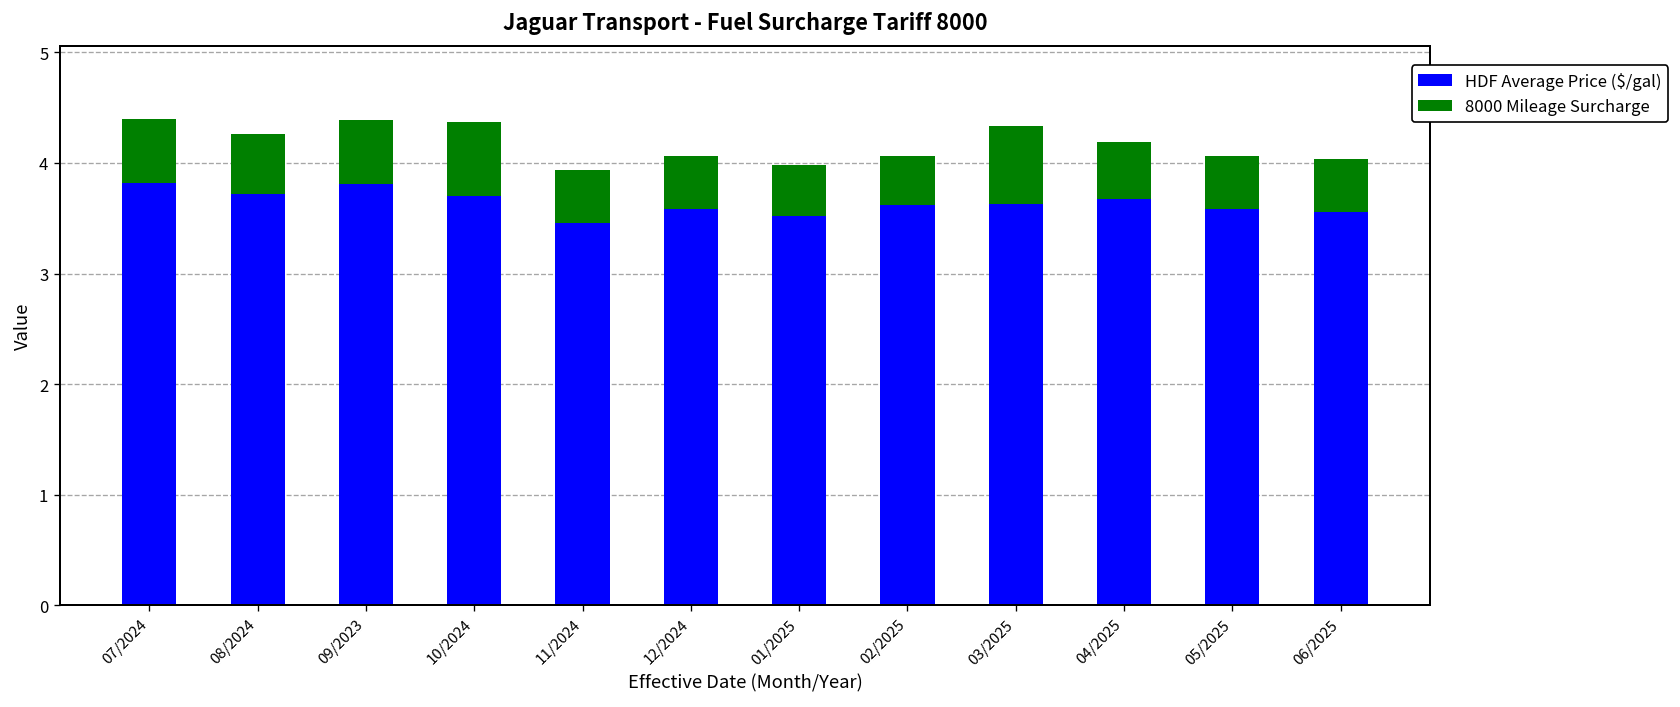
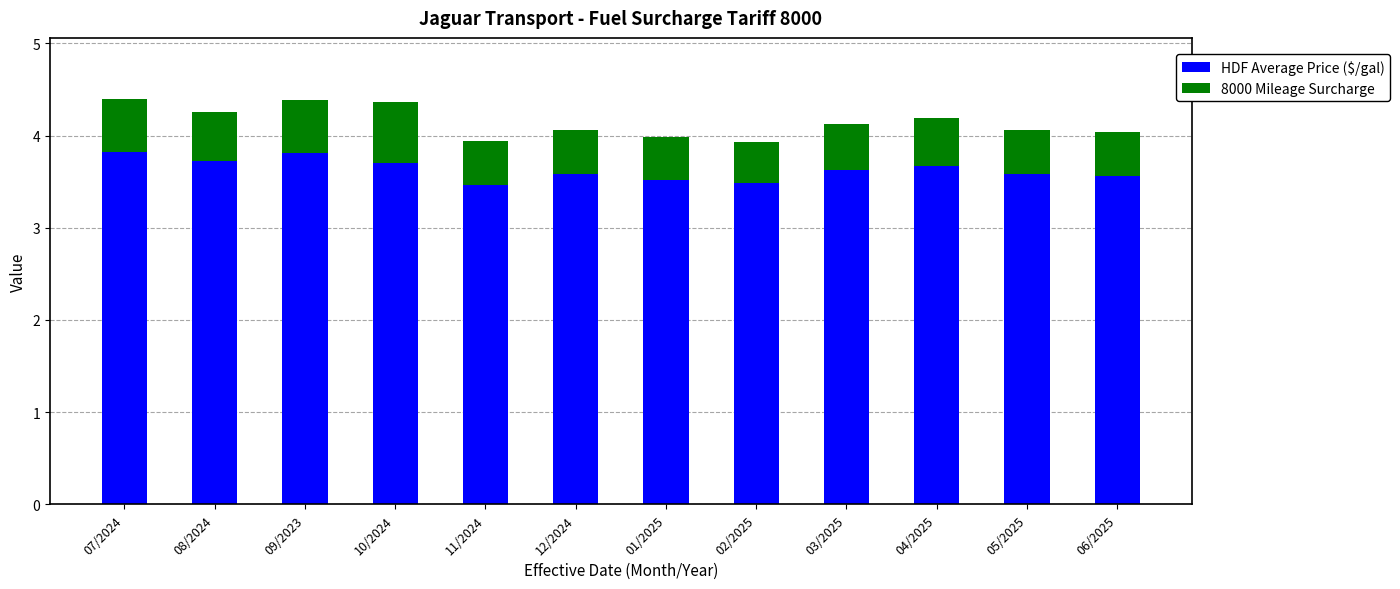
HDF Average Price ($/gal), 02/2025: 3.6 -> 3.5
8000 Mileage Surcharge, 03/2025: 0.7 -> 0.5
